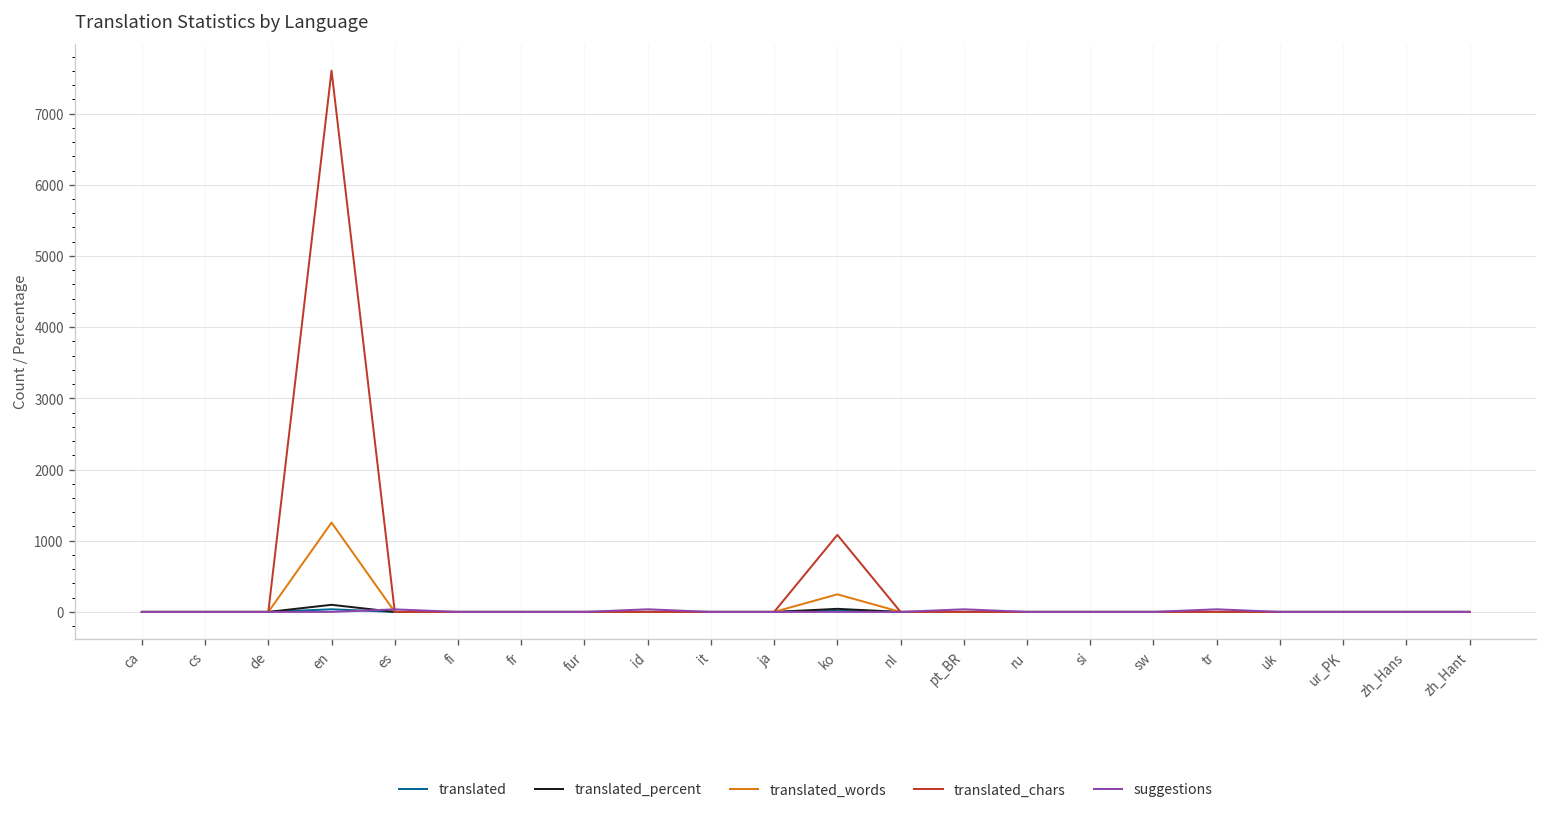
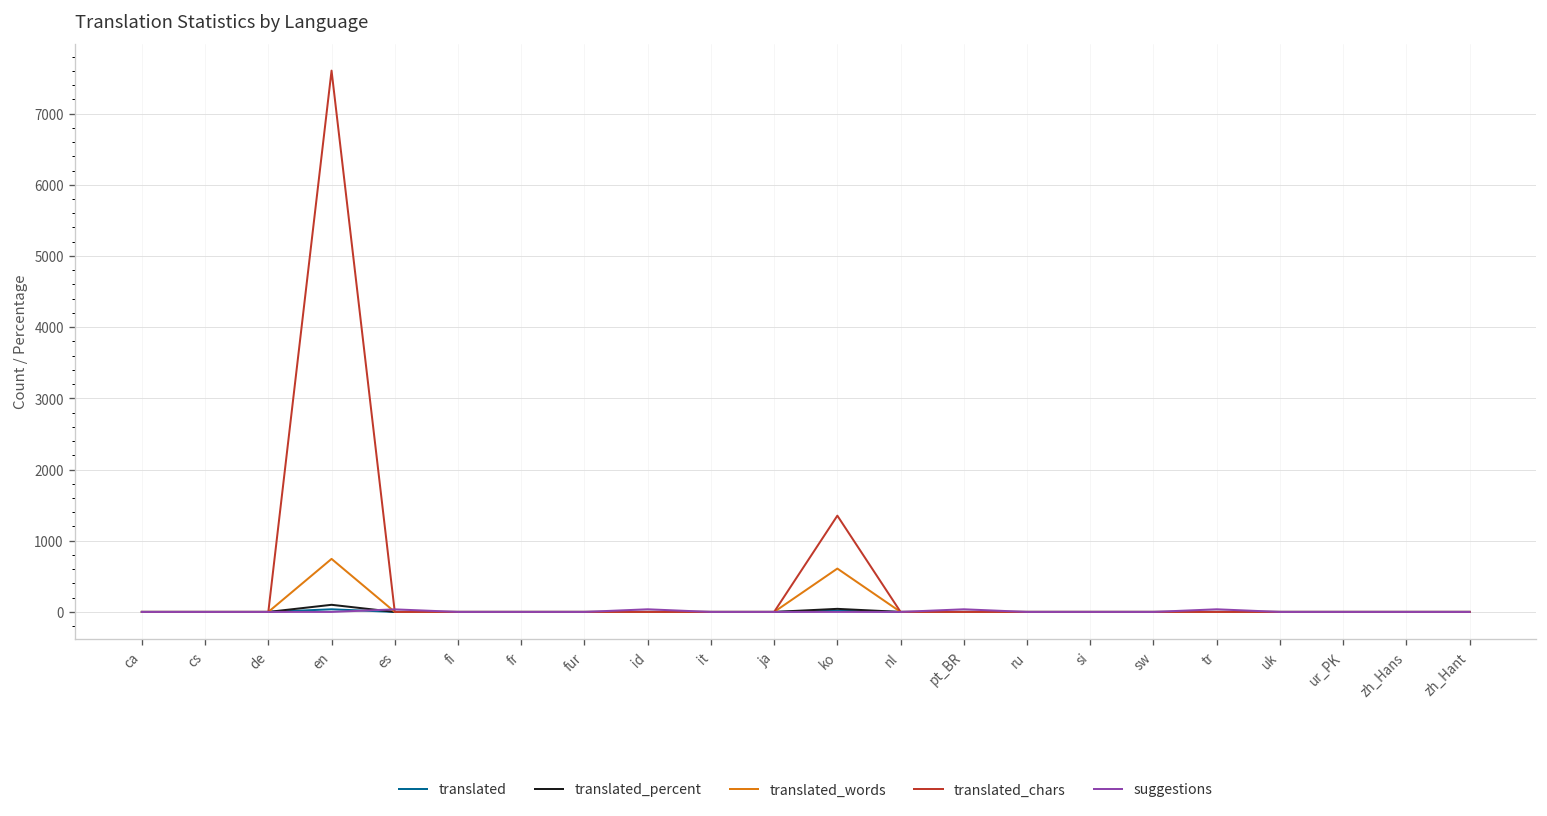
translated_words, en: 1300 -> 700
translated_words, ko: 200 -> 600
translated_chars, ko: 1100 -> 1400
